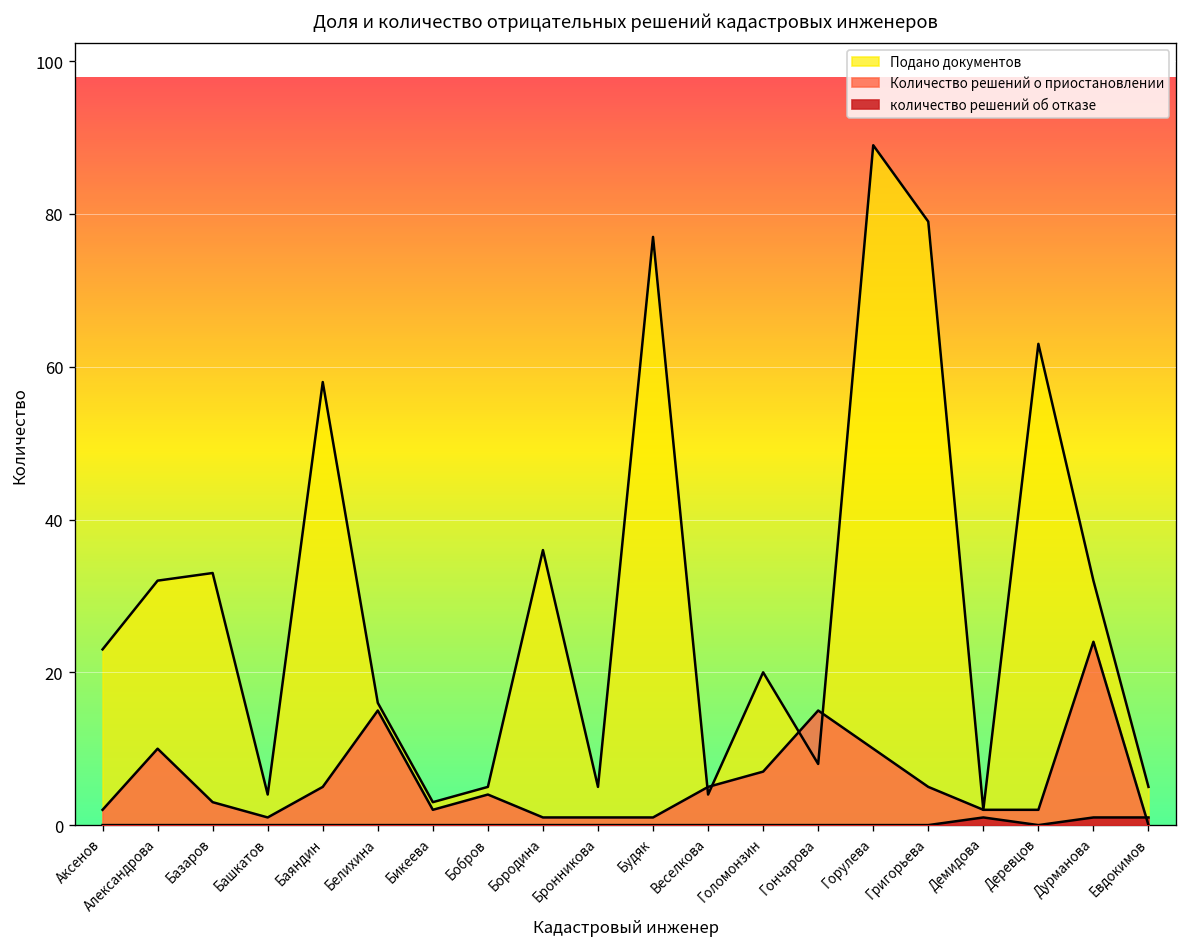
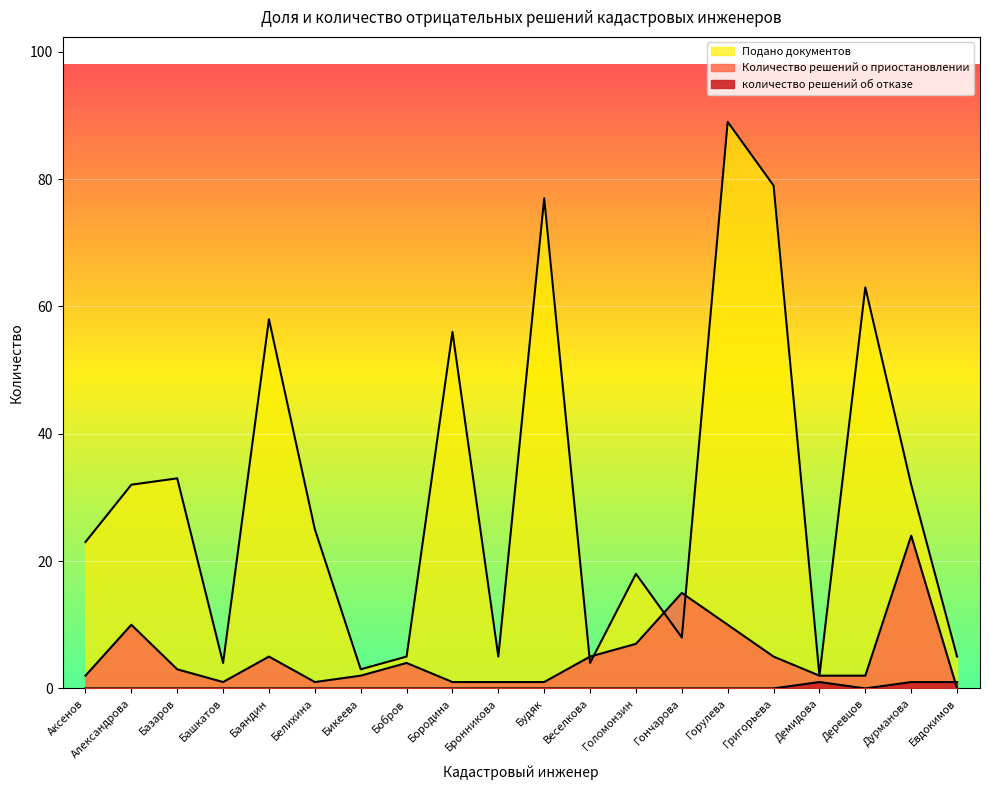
Подано документов, Белихина: 16 -> 25
Количество решений о приостановлении, Белихина: 15 -> 1
Подано документов, Бородина: 36 -> 56
Подано документов, Голомонзин: 20 -> 18
